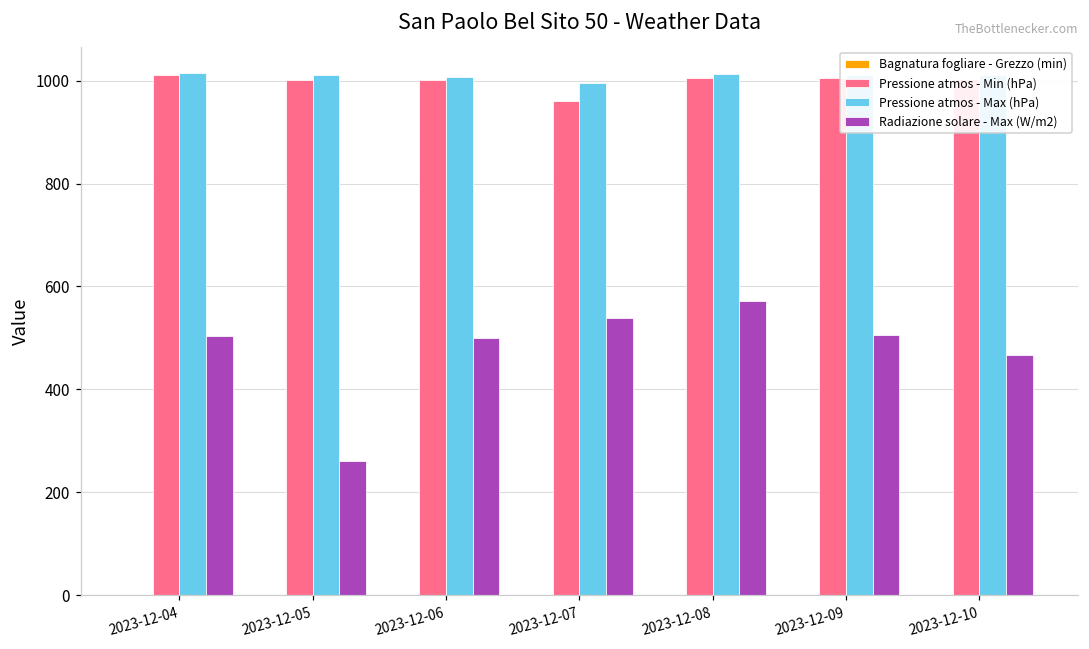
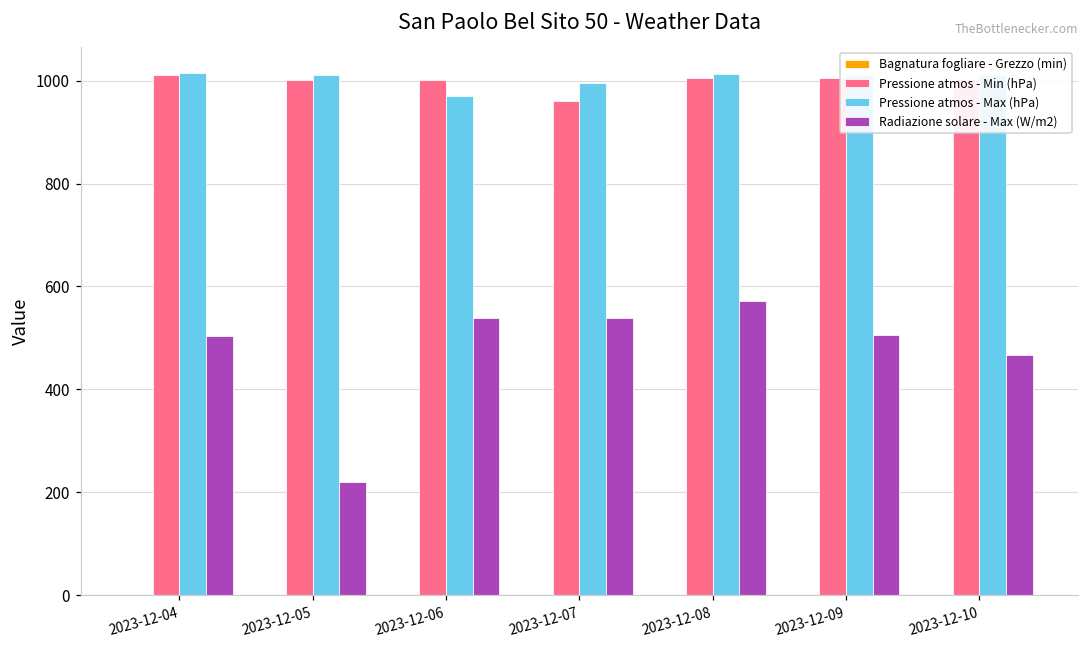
Radiazione solare - Max (W/m2), 2023-12-05: 260 -> 220
Pressione atmos - Max (hPa), 2023-12-06: 1010 -> 970
Radiazione solare - Max (W/m2), 2023-12-06: 500 -> 540
